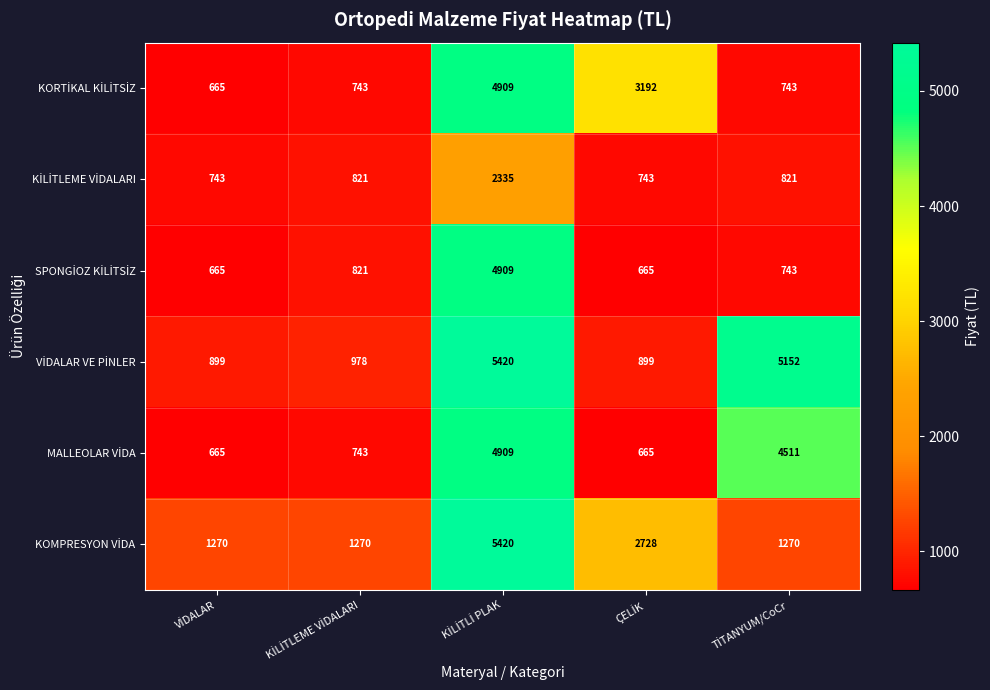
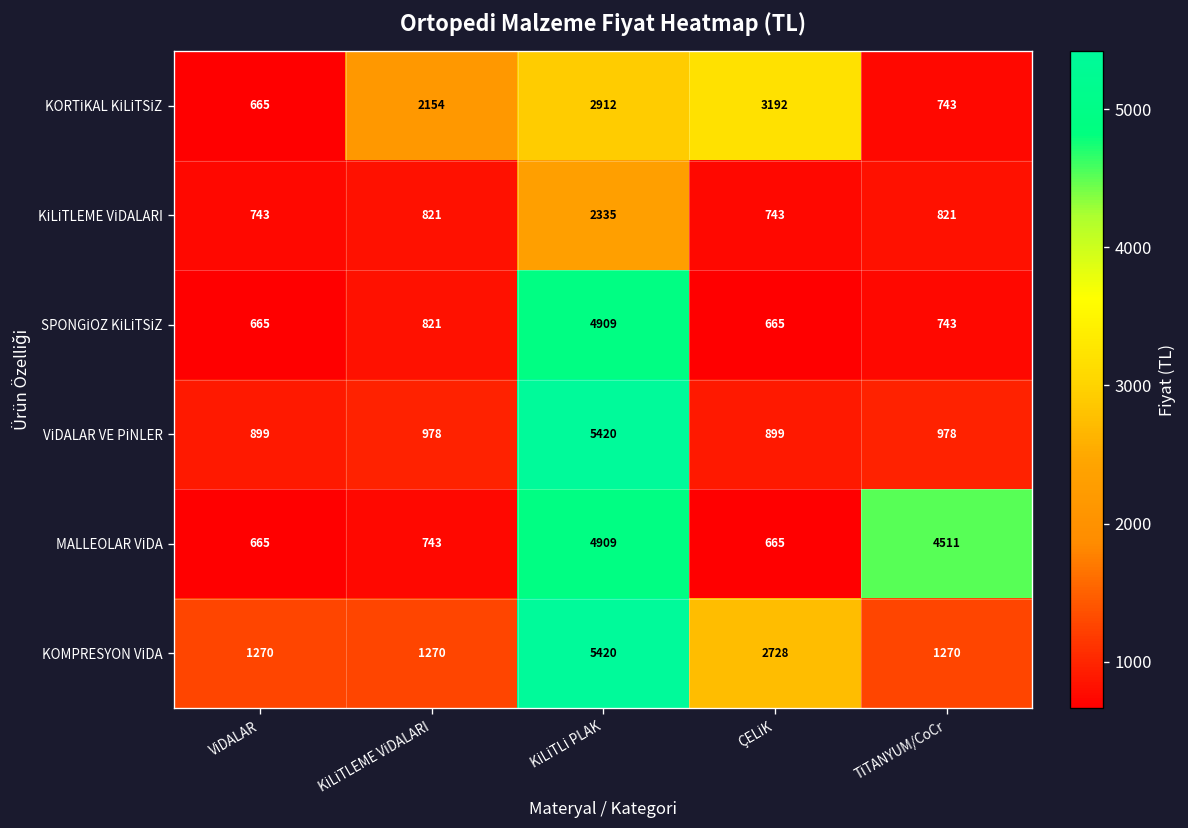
KORTİKAL KİLİTSİZ, KİLİTLEME VİDALARI: 743 -> 2154
KORTİKAL KİLİTSİZ, KİLİTLİ PLAK: 4909 -> 2912
VİDALAR VE PİNLER, TİTANYUM/CoCr: 5152 -> 978
